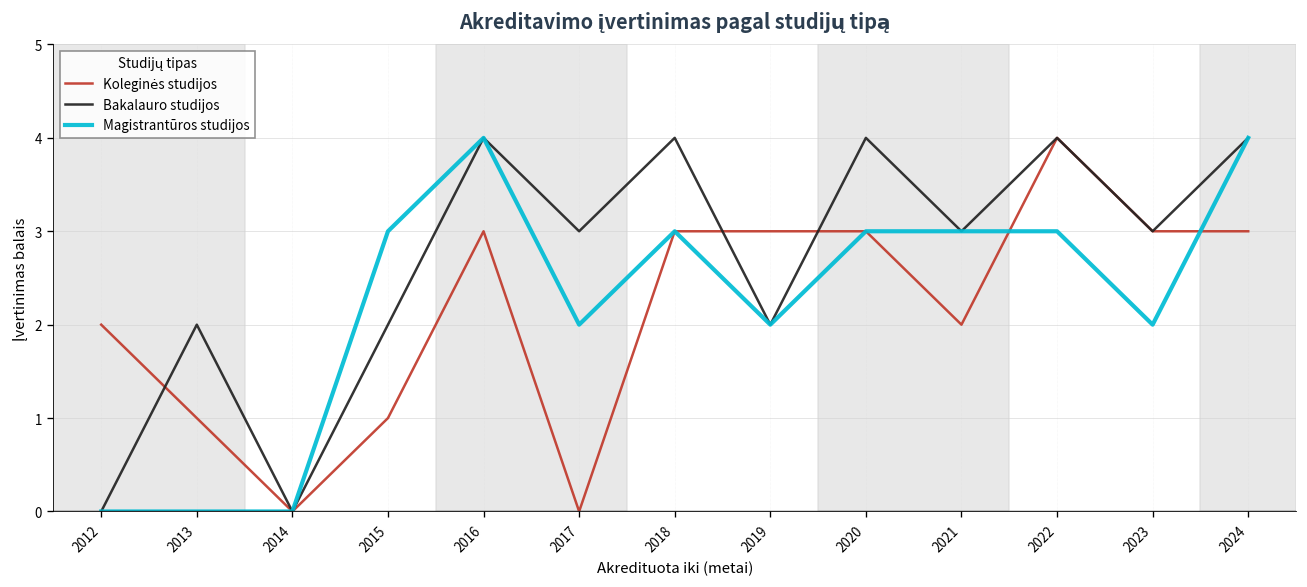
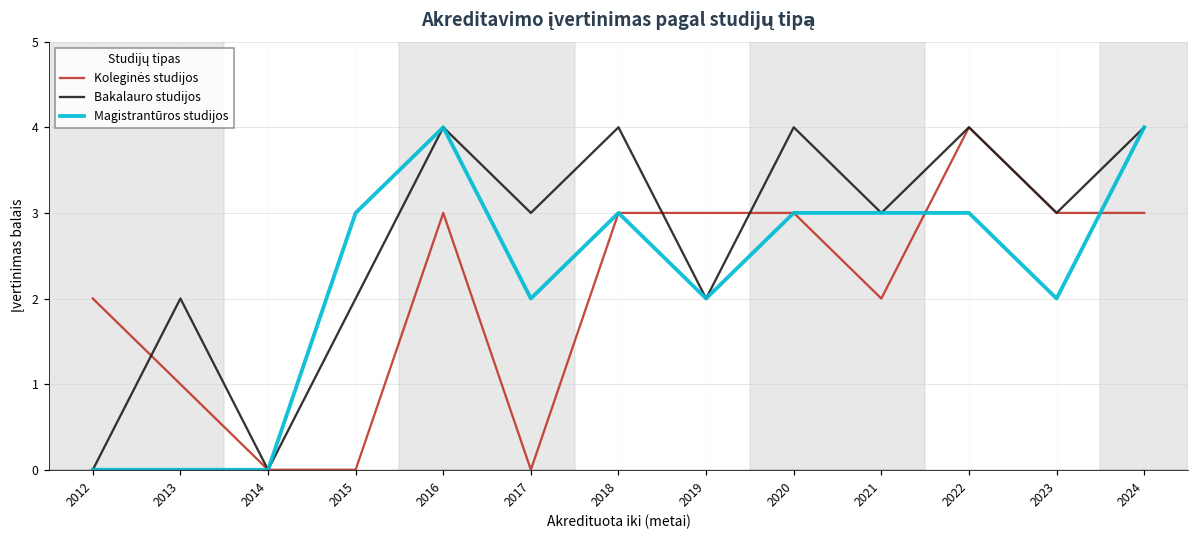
Koleginės studijos, 2015: 1 -> 0
